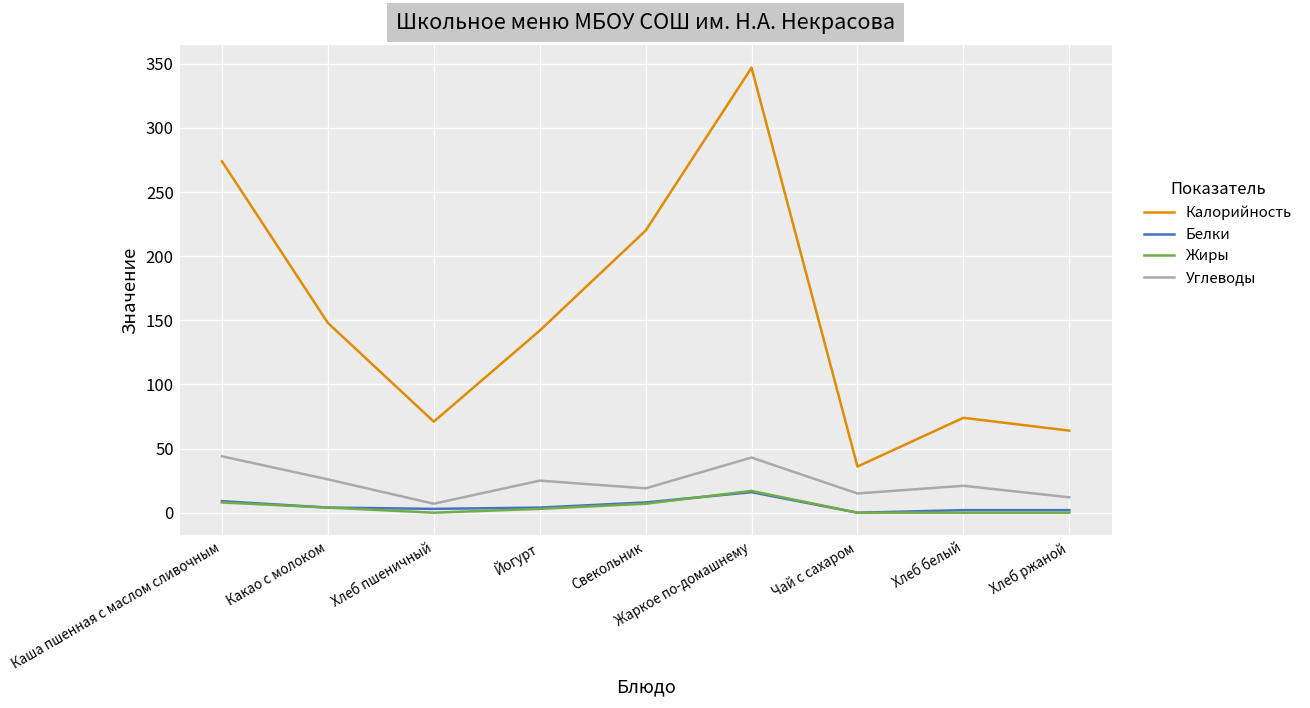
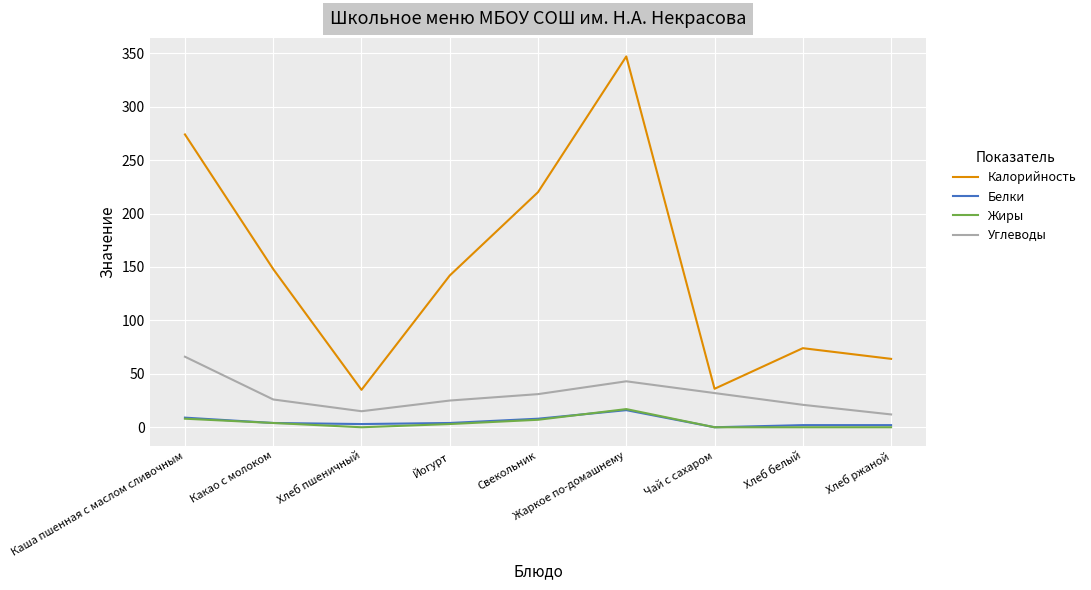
Углеводы, Каша пшенная с маслом сливочным: 44 -> 66
Калорийность, Хлеб пшеничный: 71 -> 35
Углеводы, Хлеб пшеничный: 7 -> 15
Углеводы, Свекольник: 19 -> 31
Углеводы, Чай с сахаром: 15 -> 32
